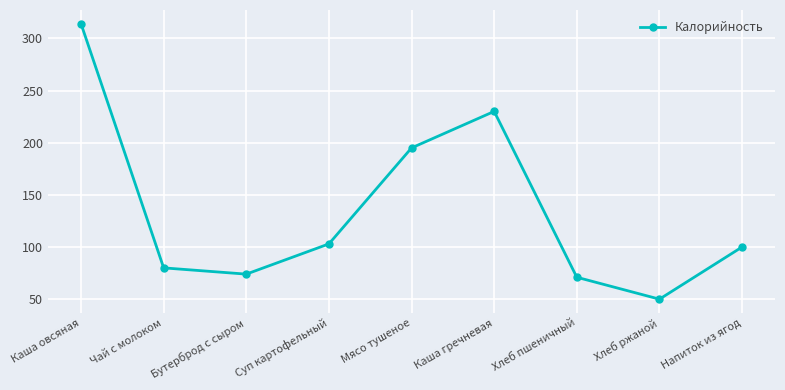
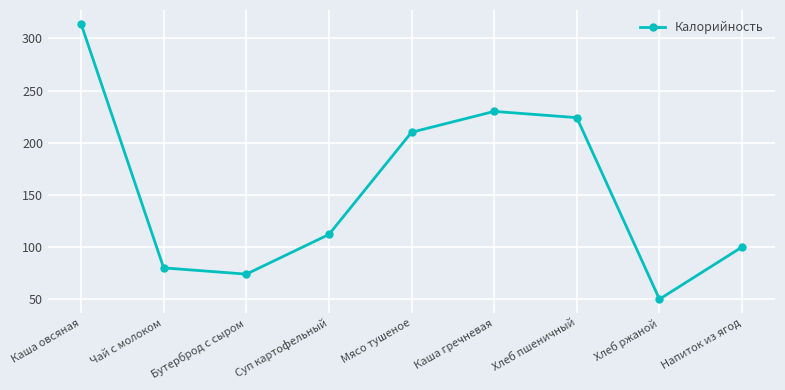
Суп картофельный: 103 -> 112
Мясо тушеное: 195 -> 210
Хлеб пшеничный: 71 -> 224
